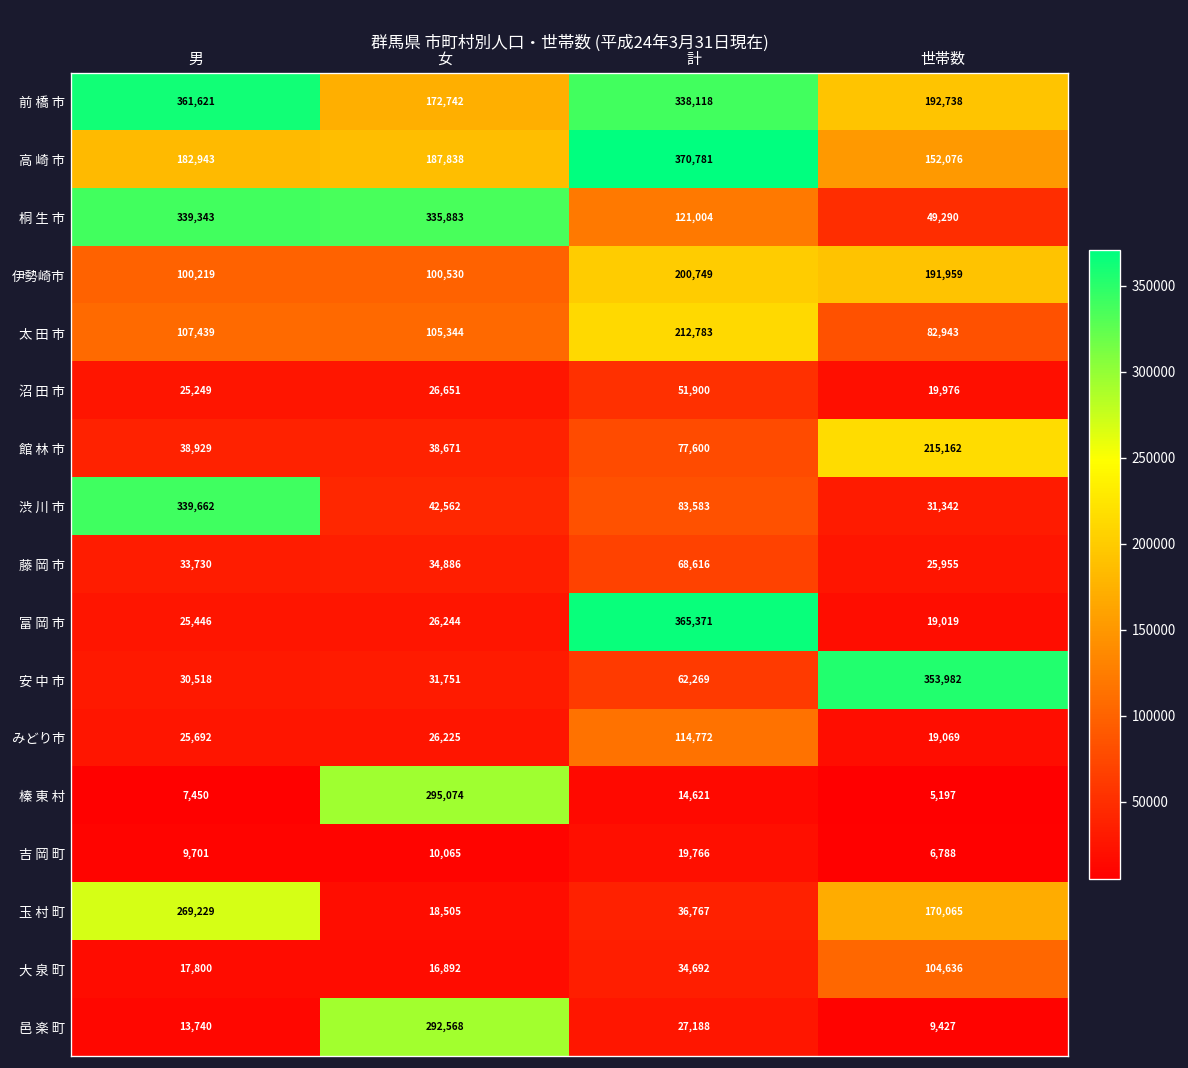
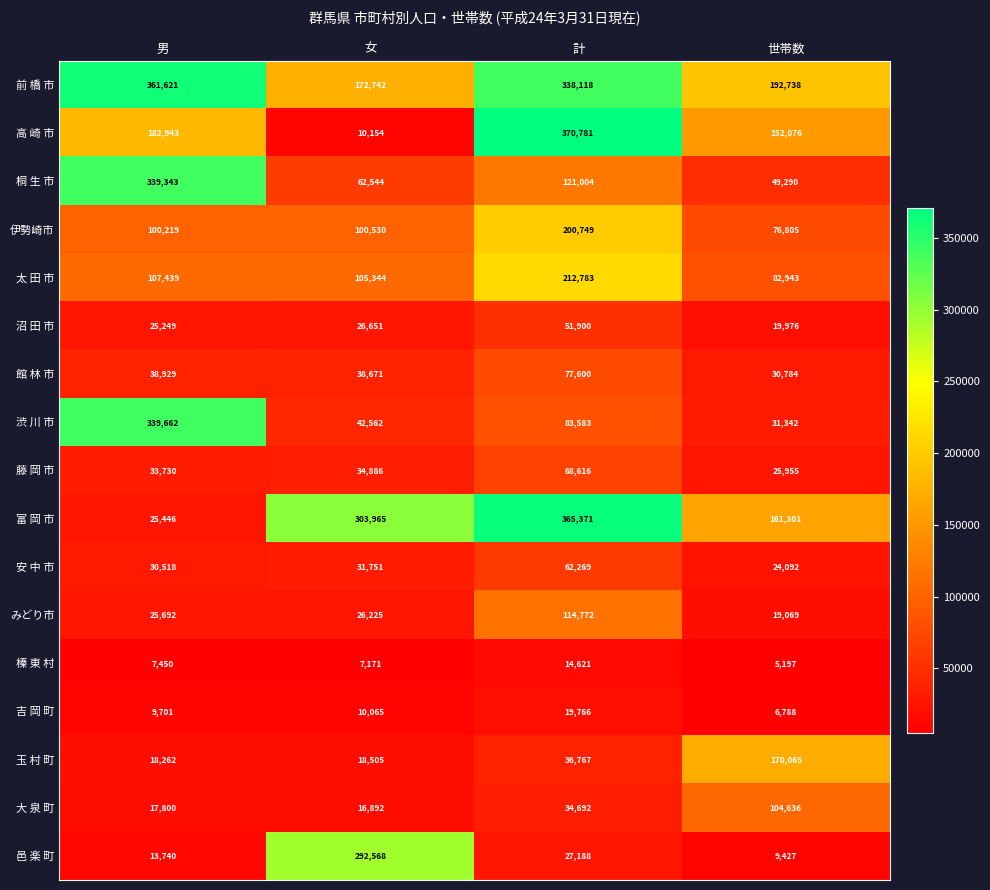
高 崎 市, 女: 187,838 -> 10,154
桐 生 市, 女: 335,883 -> 62,544
伊勢崎市, 世帯数: 191,959 -> 76,805
館 林 市, 世帯数: 215,162 -> 30,784
富 岡 市, 女: 26,244 -> 303,965
富 岡 市, 世帯数: 19,019 -> 161,301
安 中 市, 世帯数: 353,982 -> 24,092
榛 東 村, 女: 295,074 -> 7,171
玉 村 町, 男: 269,229 -> 18,262
